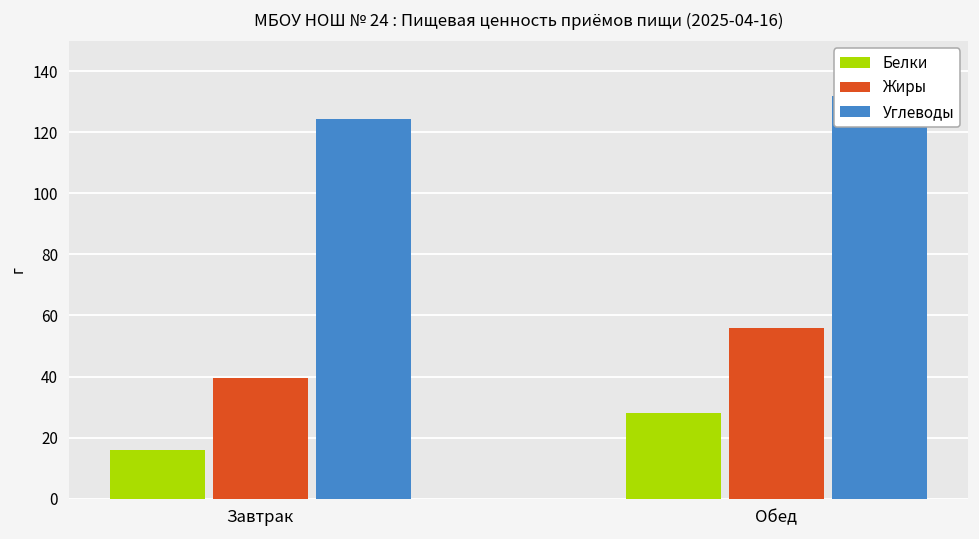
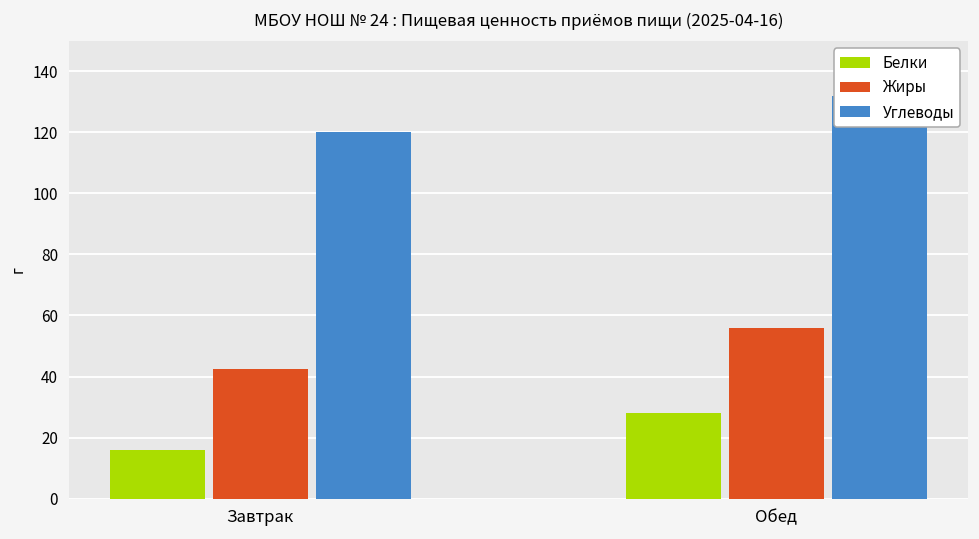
Жиры, Завтрак: 40 -> 42
Углеводы, Завтрак: 124 -> 120
